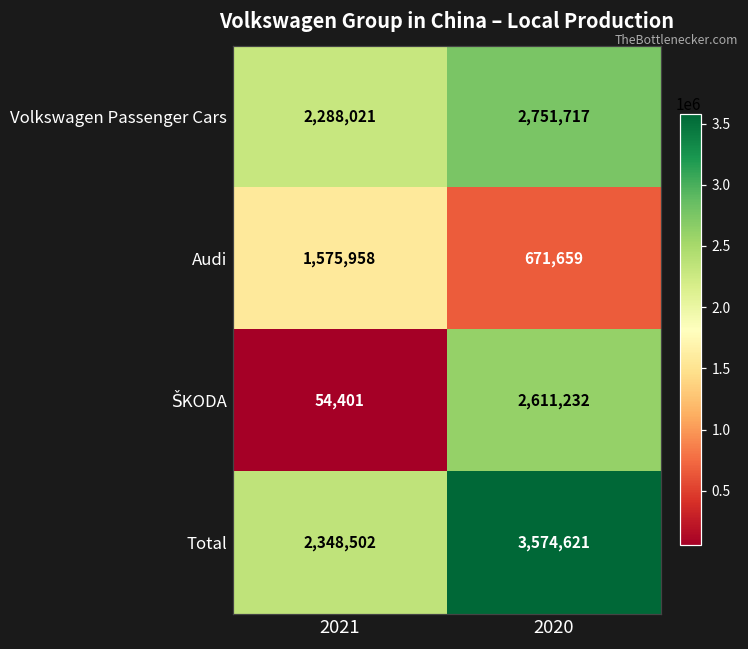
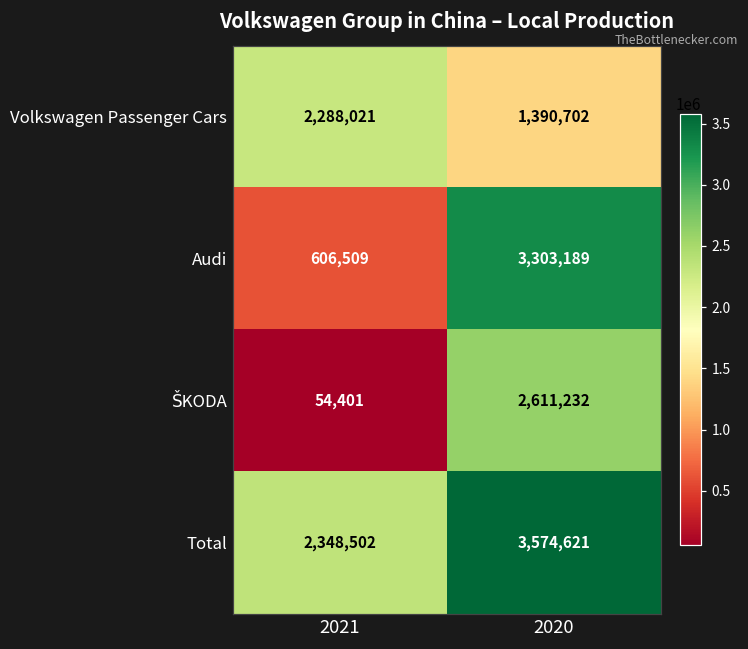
Volkswagen Passenger Cars, 2020: 2,751,717 -> 1,390,702
Audi, 2021: 1,575,958 -> 606,509
Audi, 2020: 671,659 -> 3,303,189
